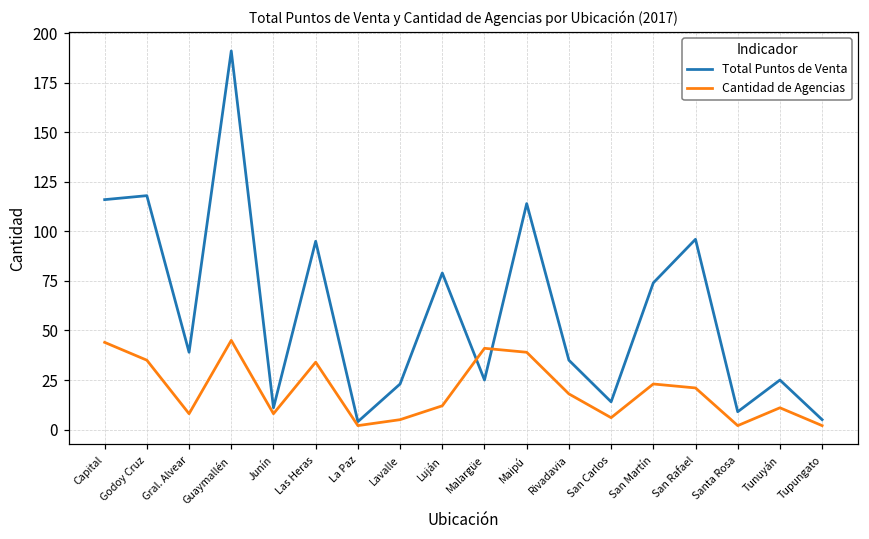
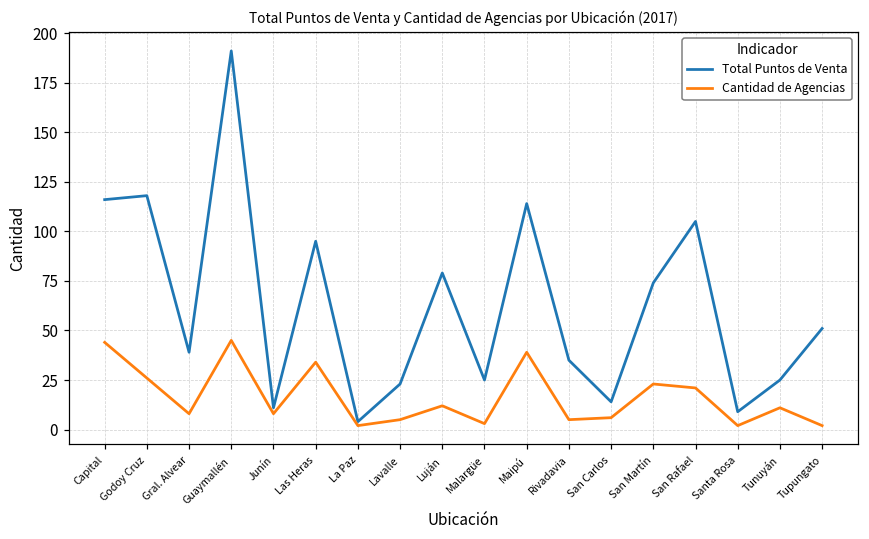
Cantidad de Agencias, Godoy Cruz: 35 -> 26
Cantidad de Agencias, Malargüe: 41 -> 3
Cantidad de Agencias, Rivadavia: 18 -> 5
Total Puntos de Venta, San Rafael: 96 -> 105
Total Puntos de Venta, Tupungato: 5 -> 51
